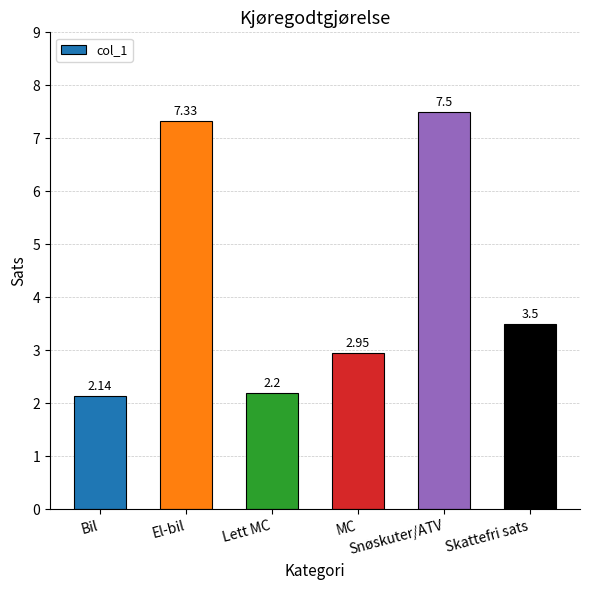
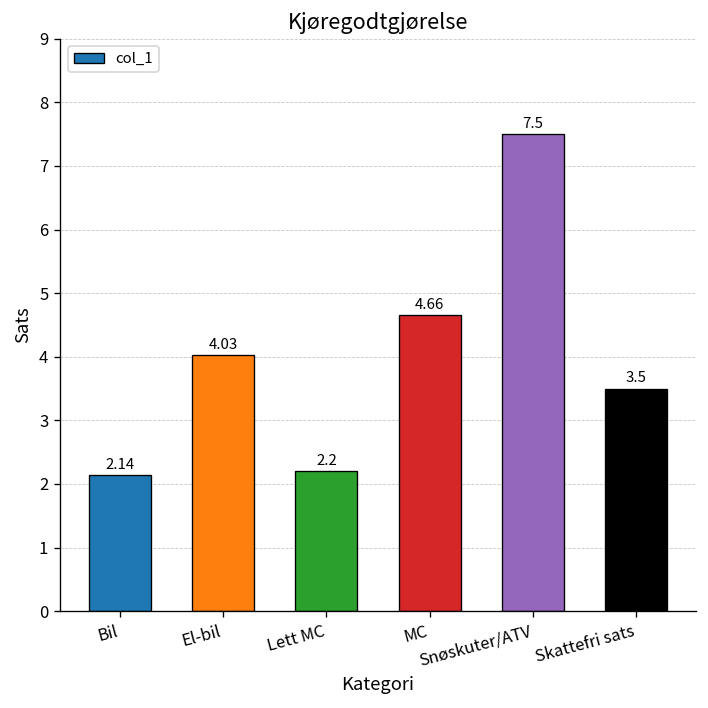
El-bil: 7.33 -> 4.03
MC: 2.95 -> 4.66
